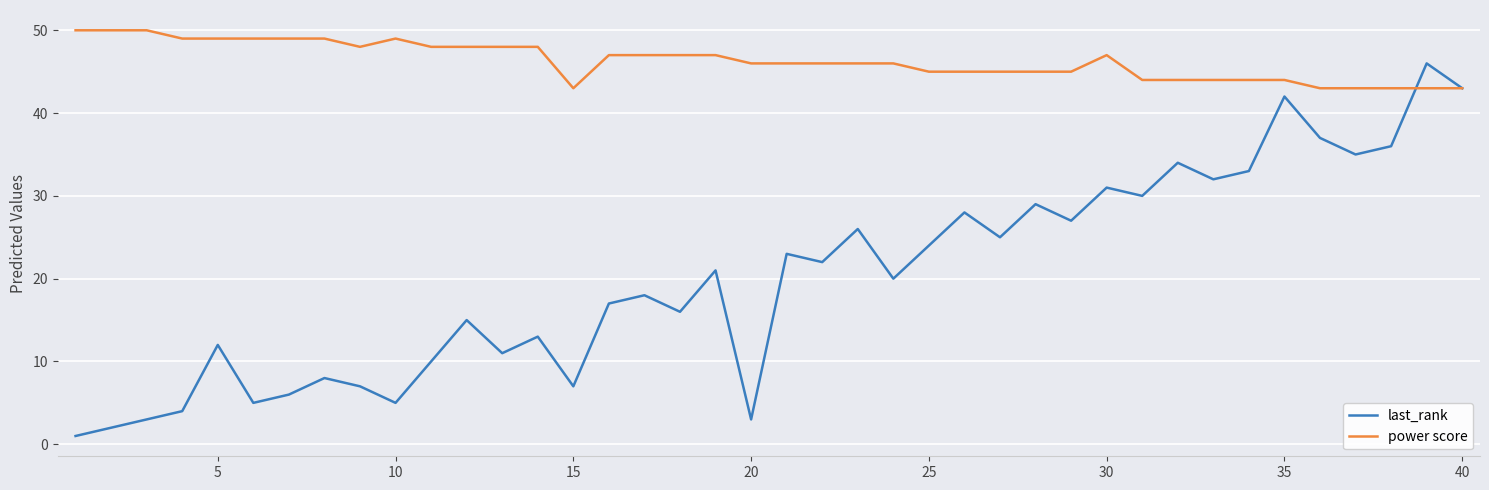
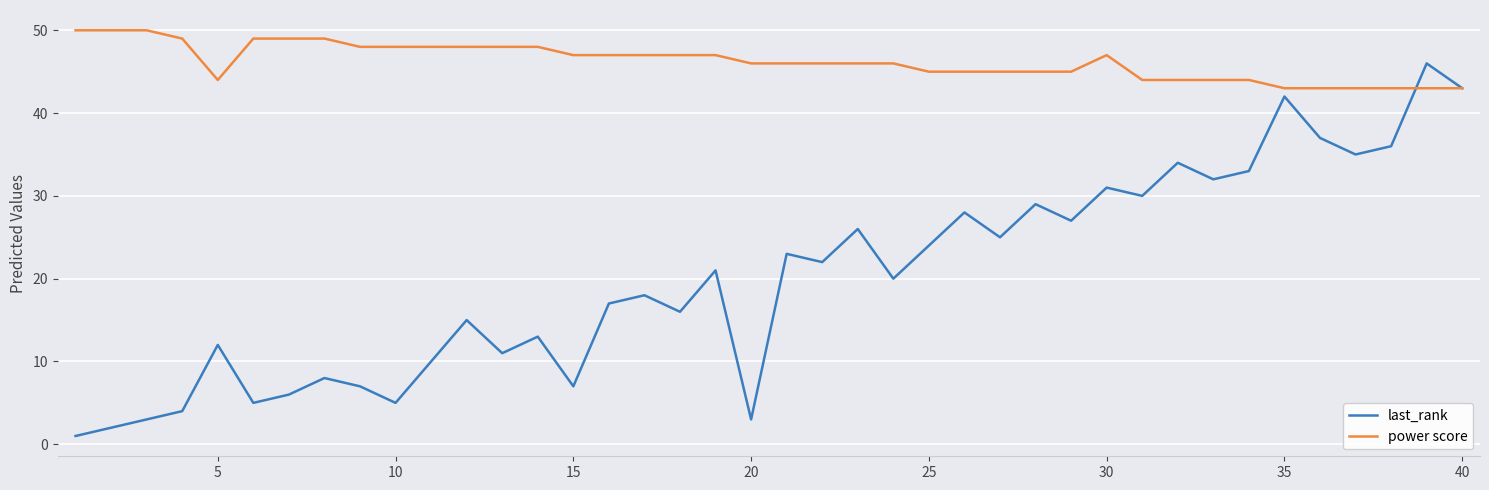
power score, 5: 49 -> 44
power score, 10: 49 -> 48
power score, 15: 43 -> 47
power score, 35: 44 -> 43
